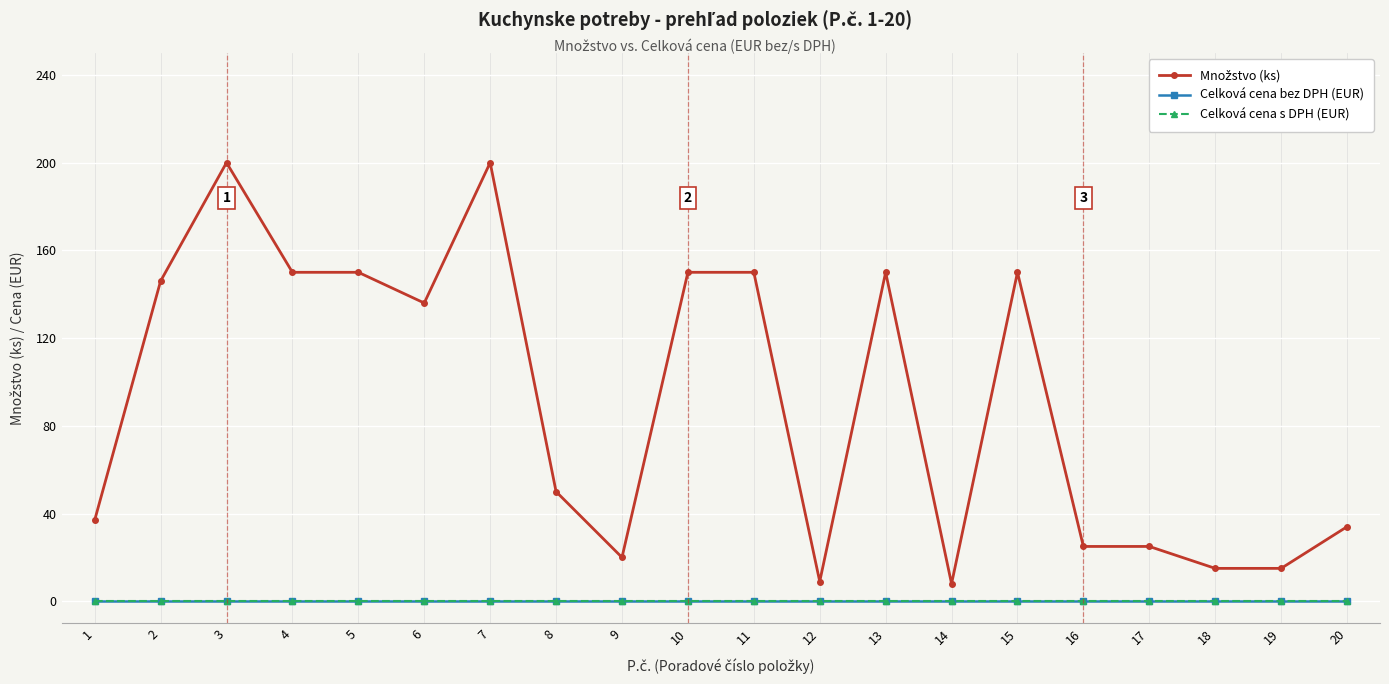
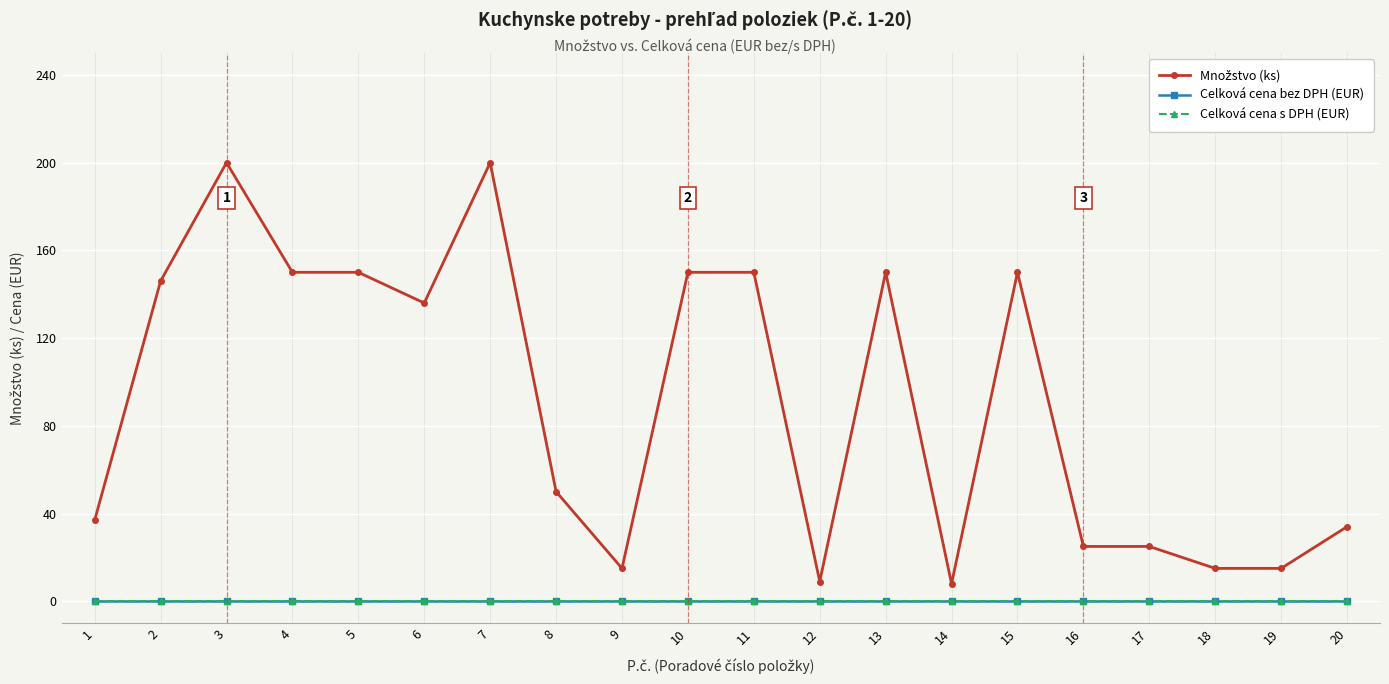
Množstvo (ks), 9: 20 -> 15
